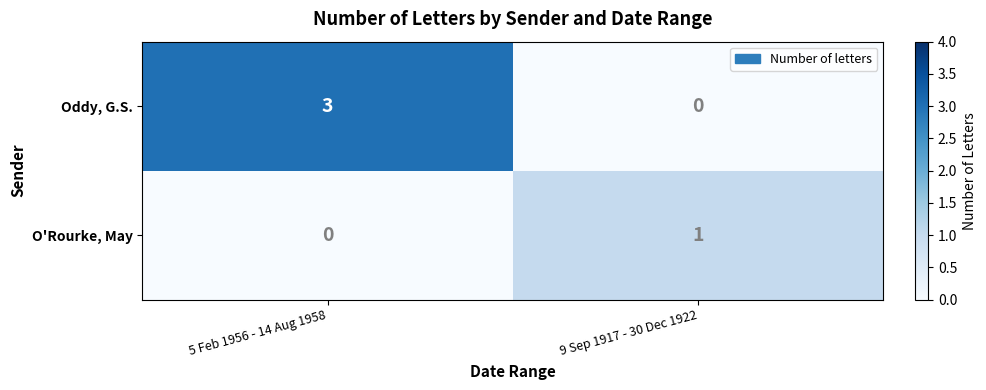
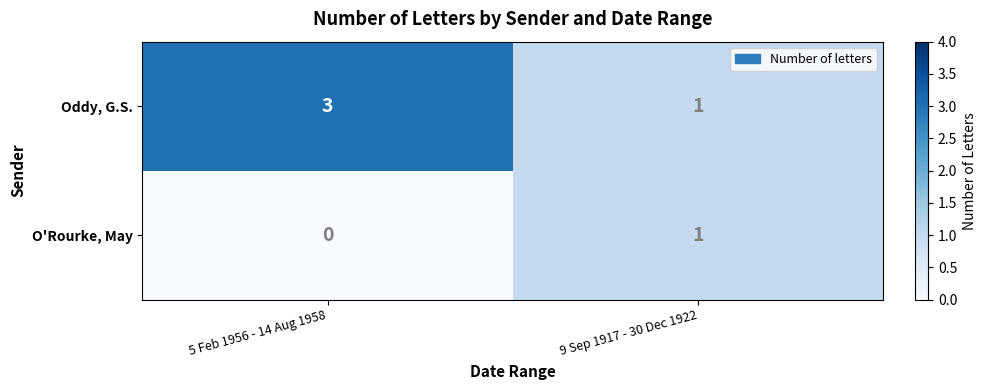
Oddy, G.S., 9 Sep 1917 - 30 Dec 1922: 0 -> 1
